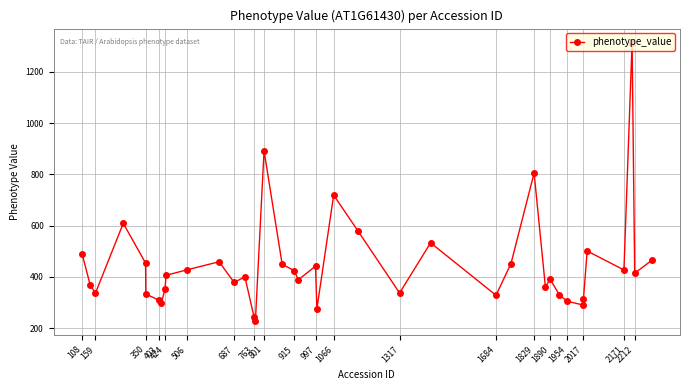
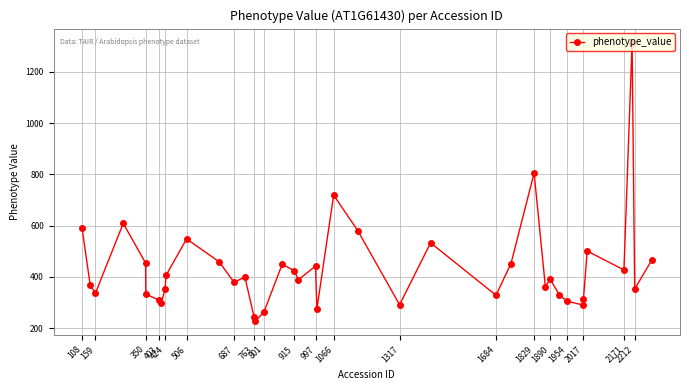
108: 490 -> 590
506: 430 -> 550
801: 890 -> 260
1317: 340 -> 290
2212: 410 -> 350
